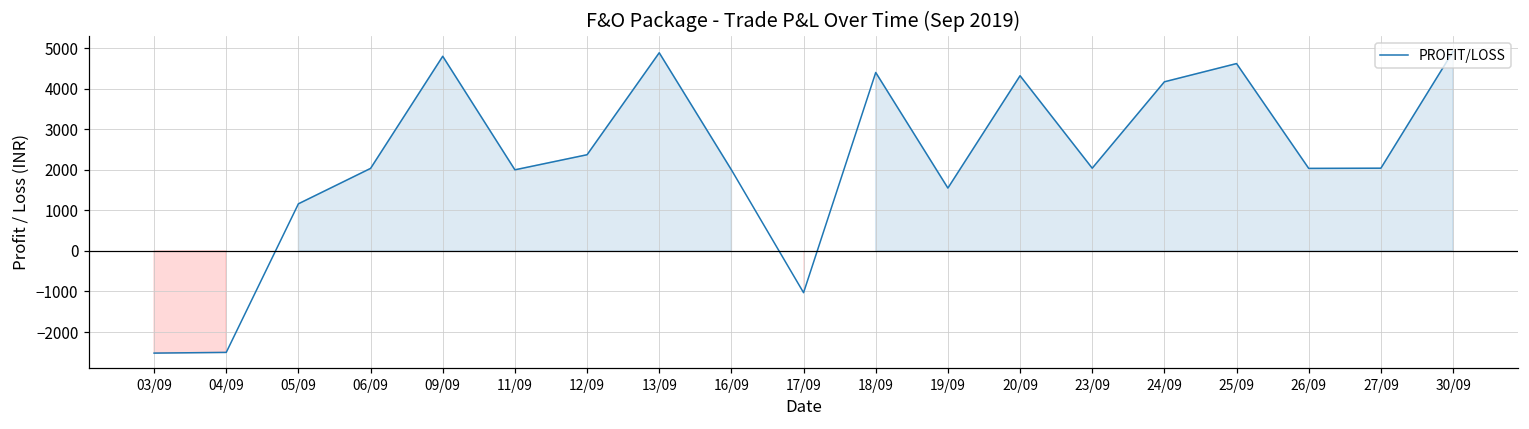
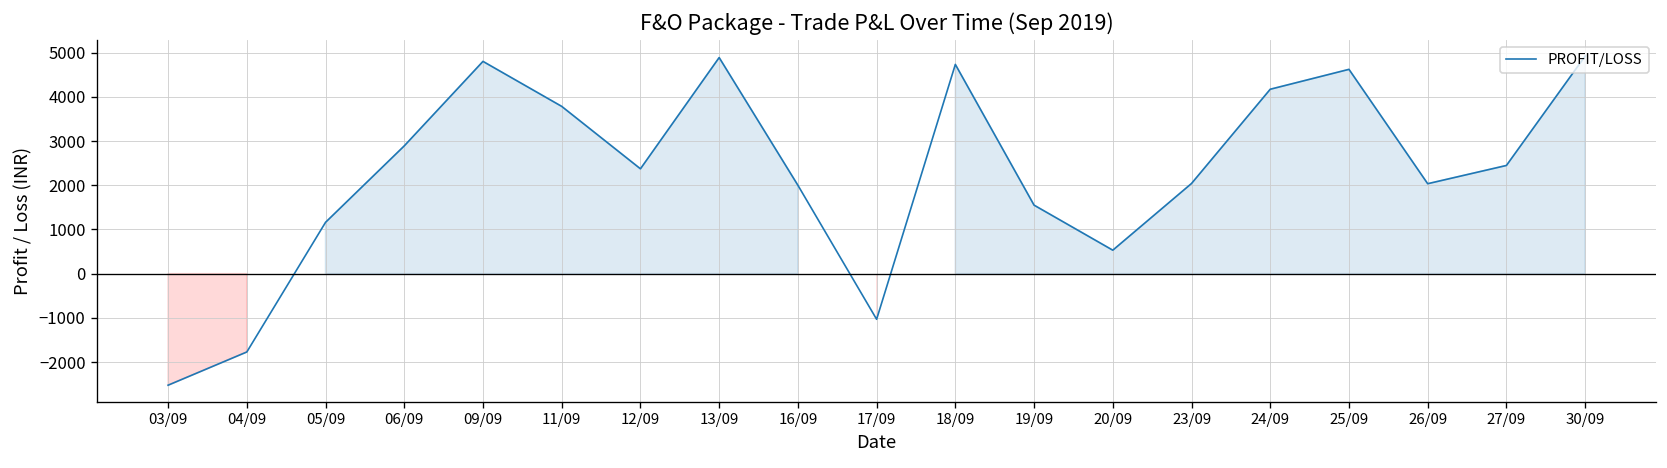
04/09: -2500 -> -1800
06/09: 2000 -> 2900
11/09: 2000 -> 3800
18/09: 4400 -> 4700
20/09: 4300 -> 500
27/09: 2000 -> 2400
